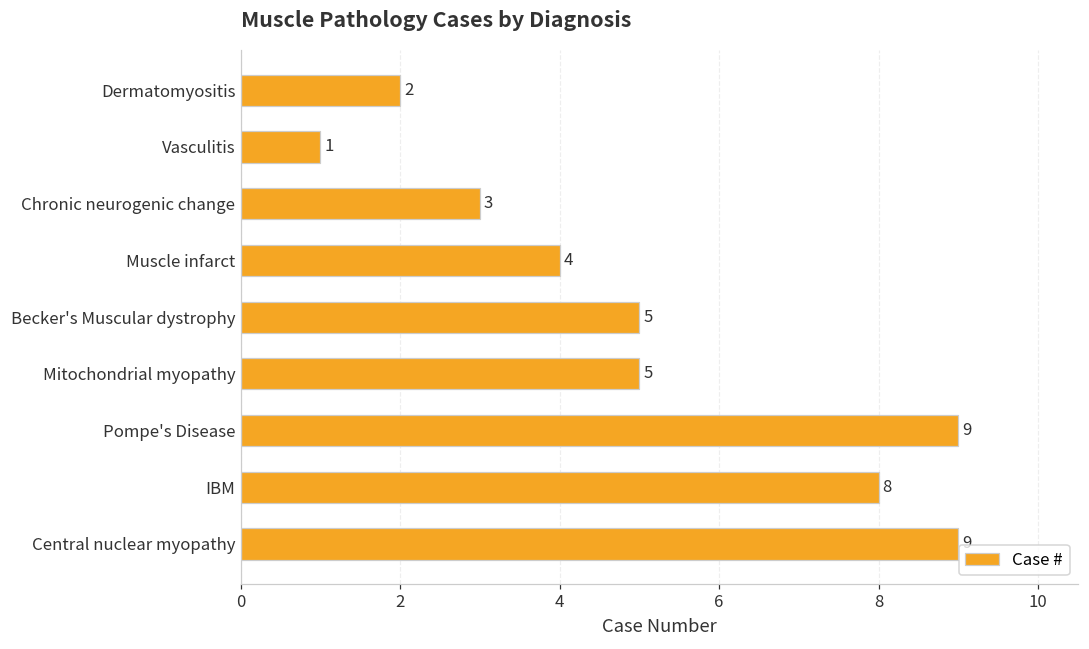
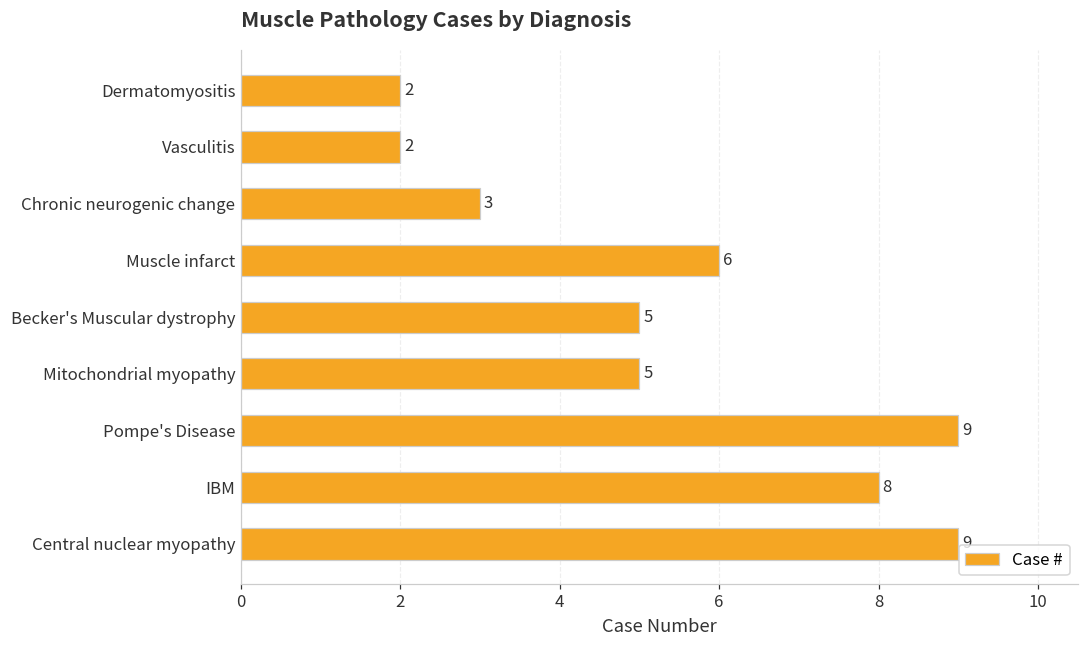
Vasculitis: 1 -> 2
Muscle infarct: 4 -> 6
